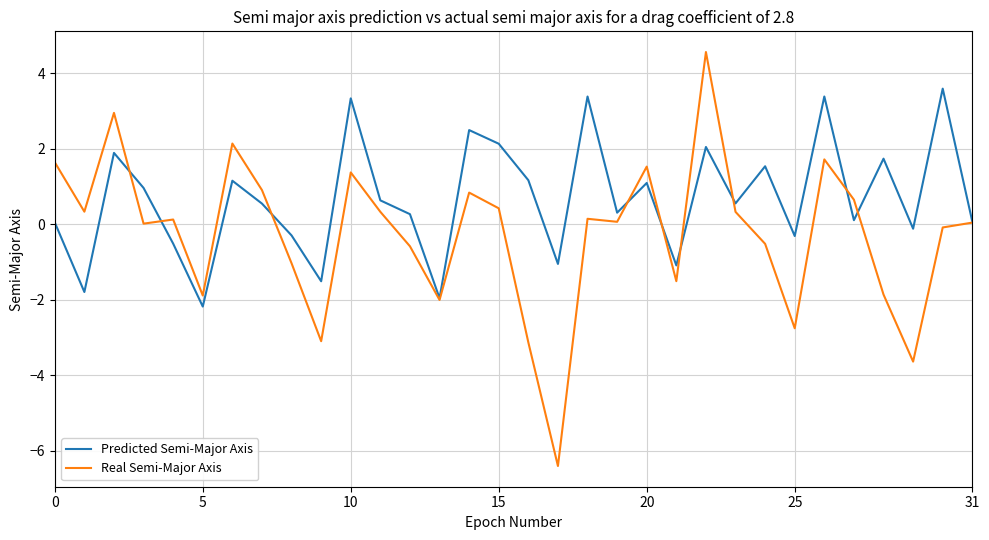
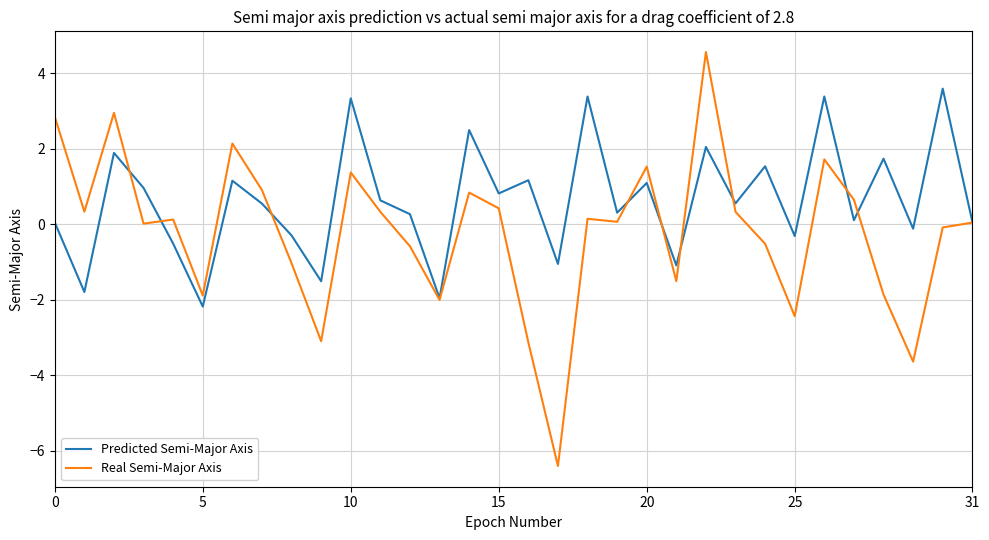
Real Semi-Major Axis, 0: 1.6 -> 2.8
Predicted Semi-Major Axis, 15: 2.1 -> 0.8
Real Semi-Major Axis, 25: -2.8 -> -2.4
